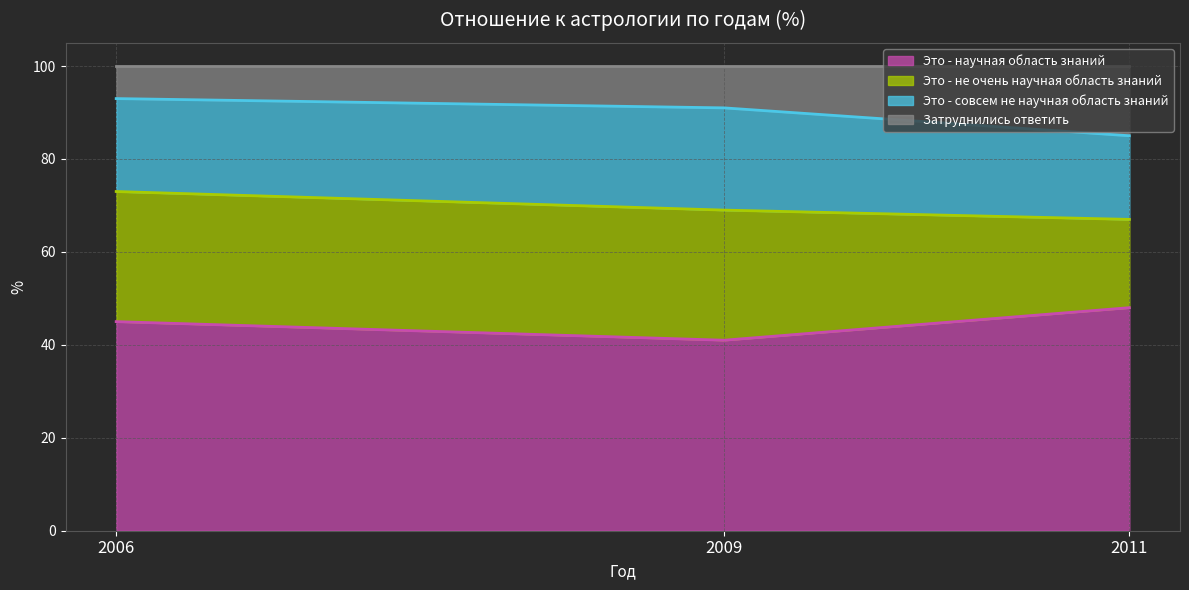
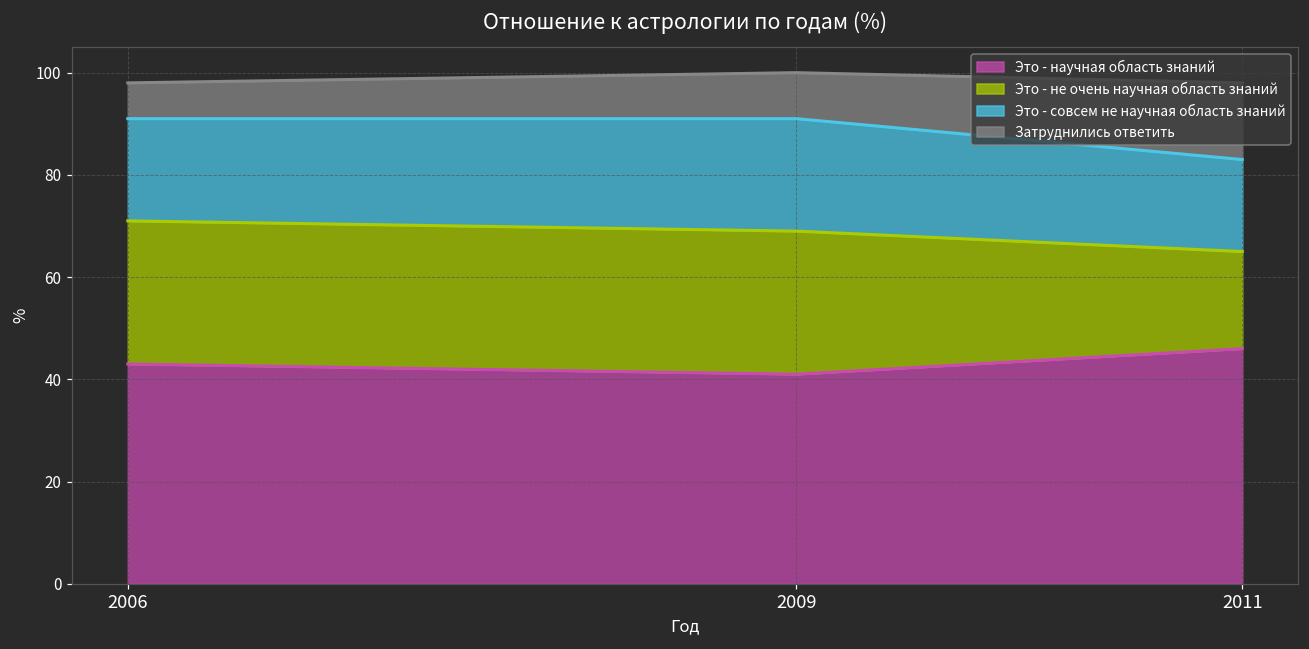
Это - научная область знаний, 2006: 45 -> 43
Это - научная область знаний, 2011: 48 -> 46
